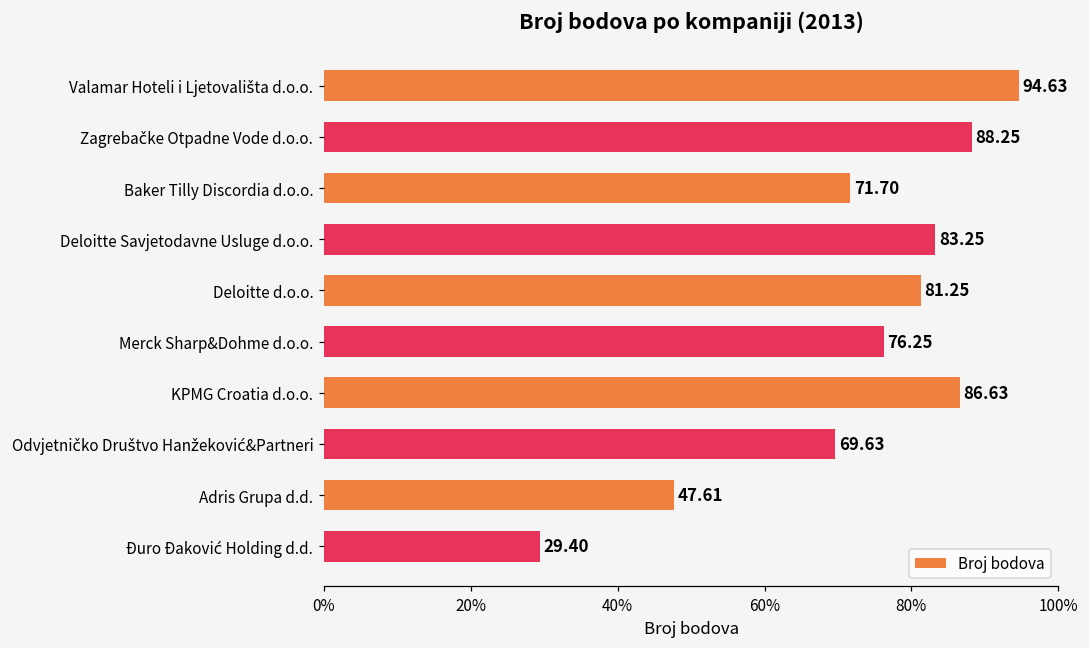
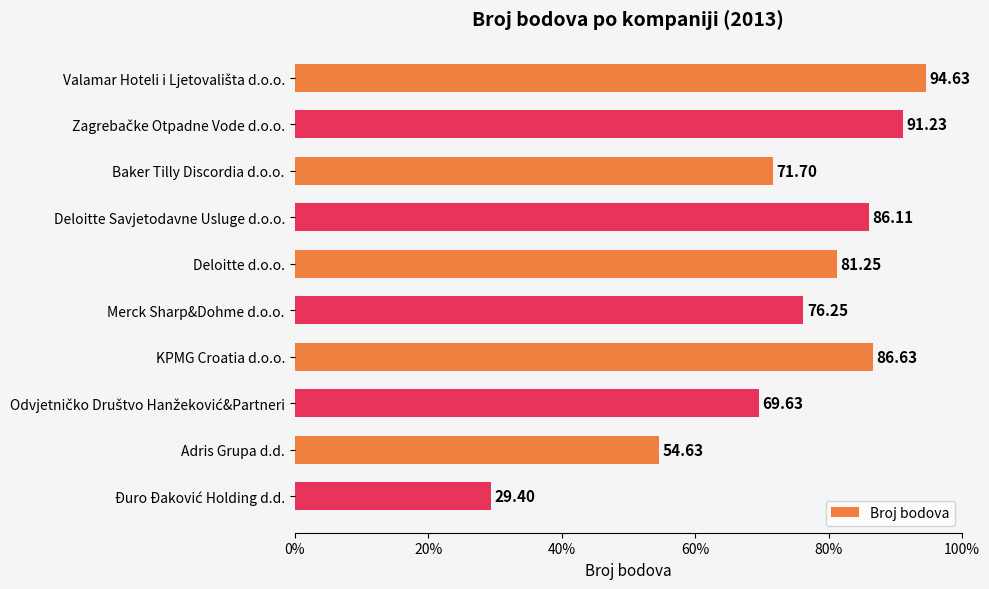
Zagrebačke Otpadne Vode d.o.o.: 88.25 -> 91.23
Deloitte Savjetodavne Usluge d.o.o.: 83.25 -> 86.11
Adris Grupa d.d.: 47.61 -> 54.63
